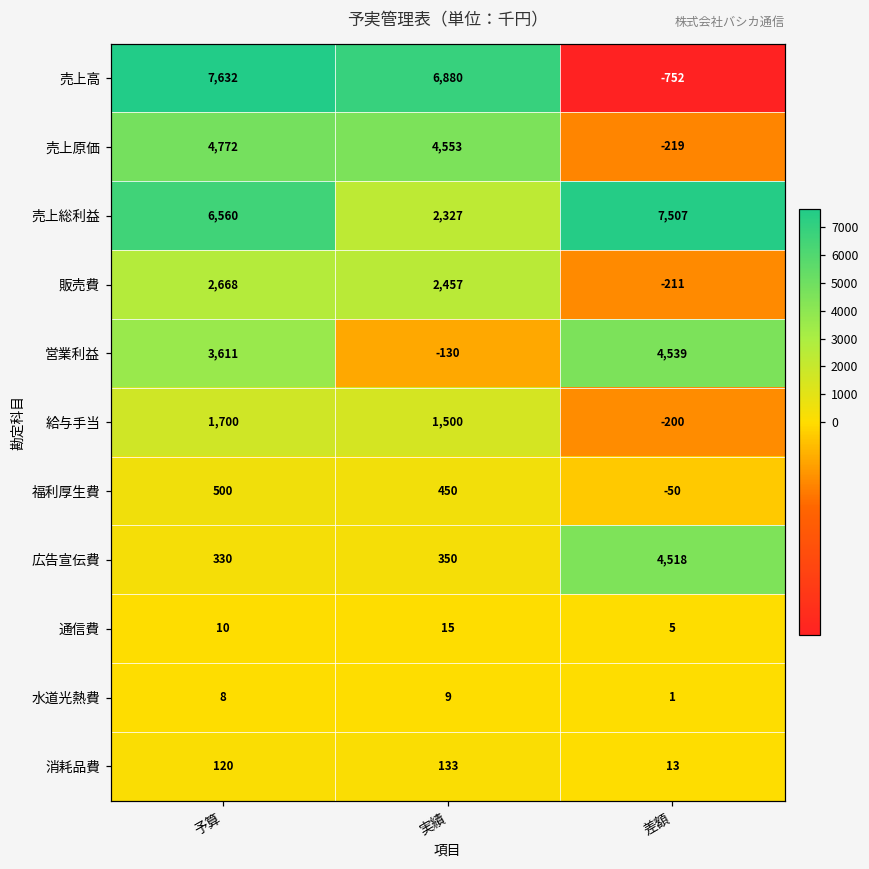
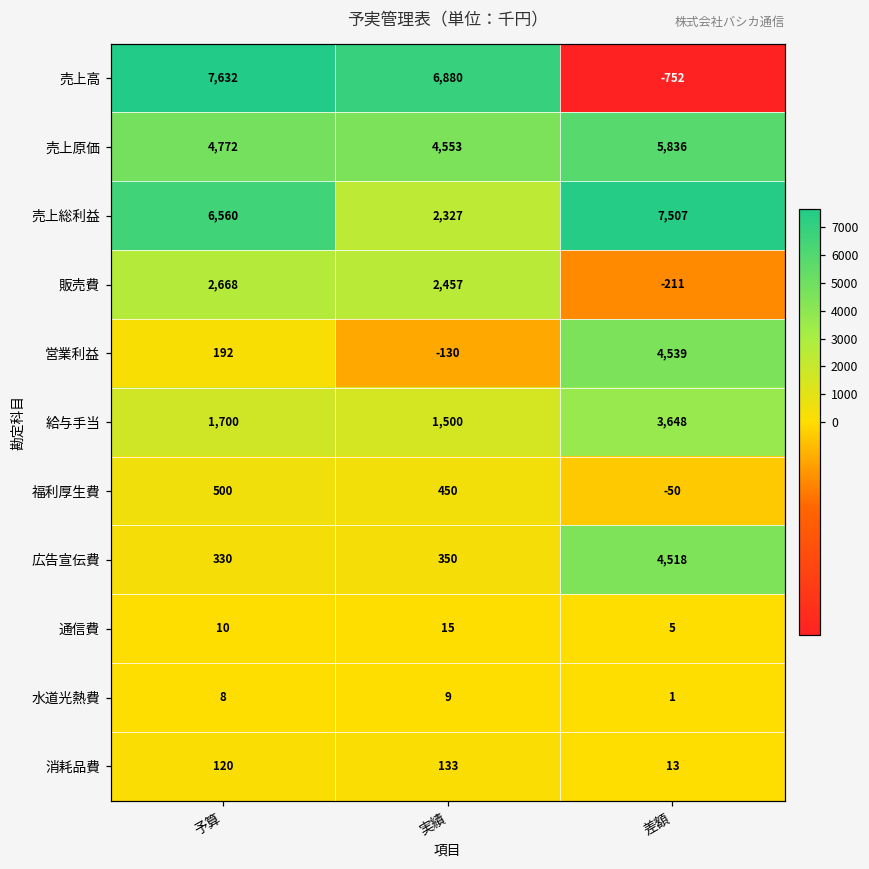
売上原価, 差額: -219 -> 5,836
営業利益, 予算: 3,611 -> 192
給与手当, 差額: -200 -> 3,648
